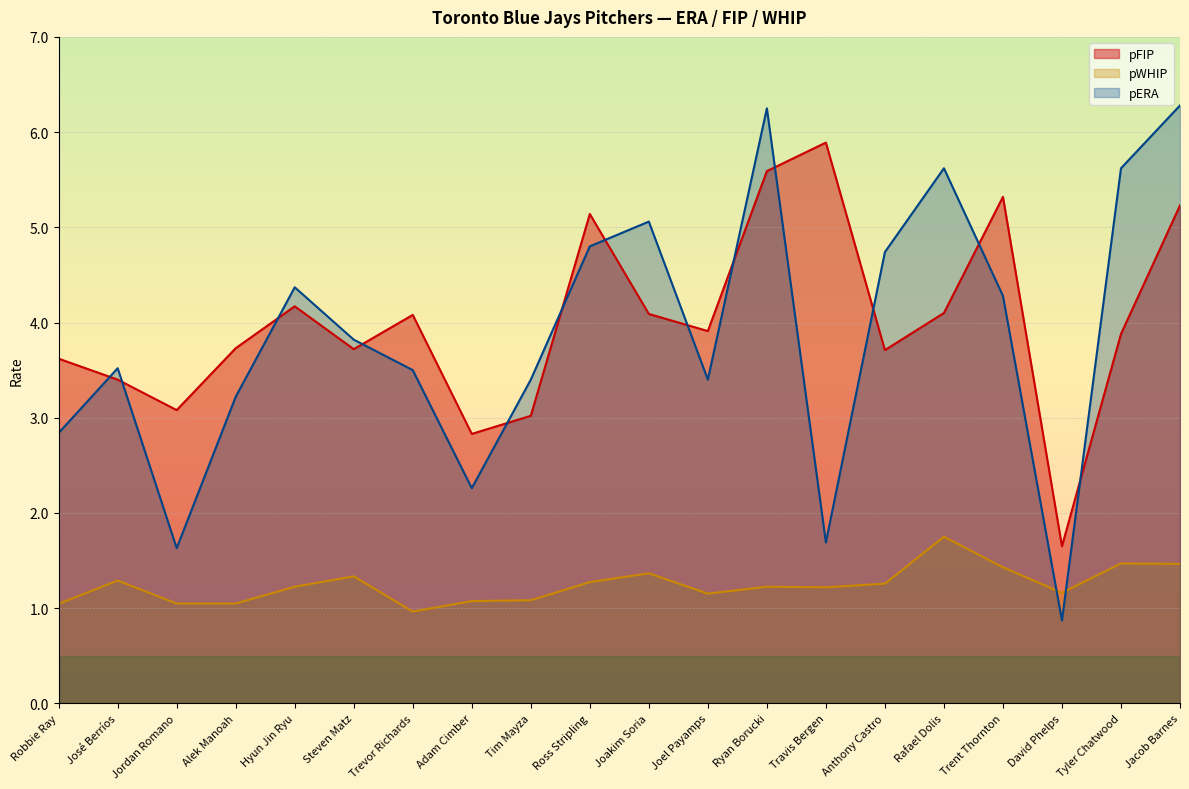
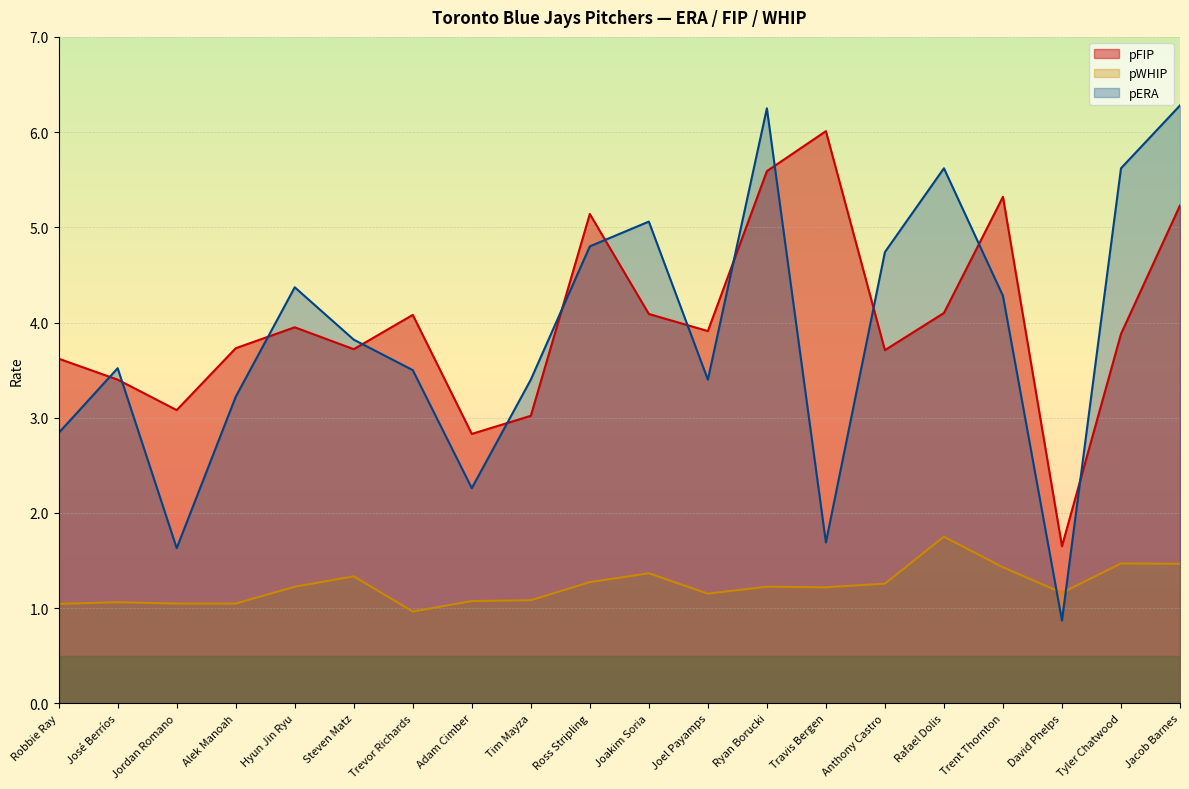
pWHIP, José Berríos: 1.3 -> 1.1
pFIP, Hyun Jin Ryu: 4.2 -> 4.0
pFIP, Travis Bergen: 5.9 -> 6.0
